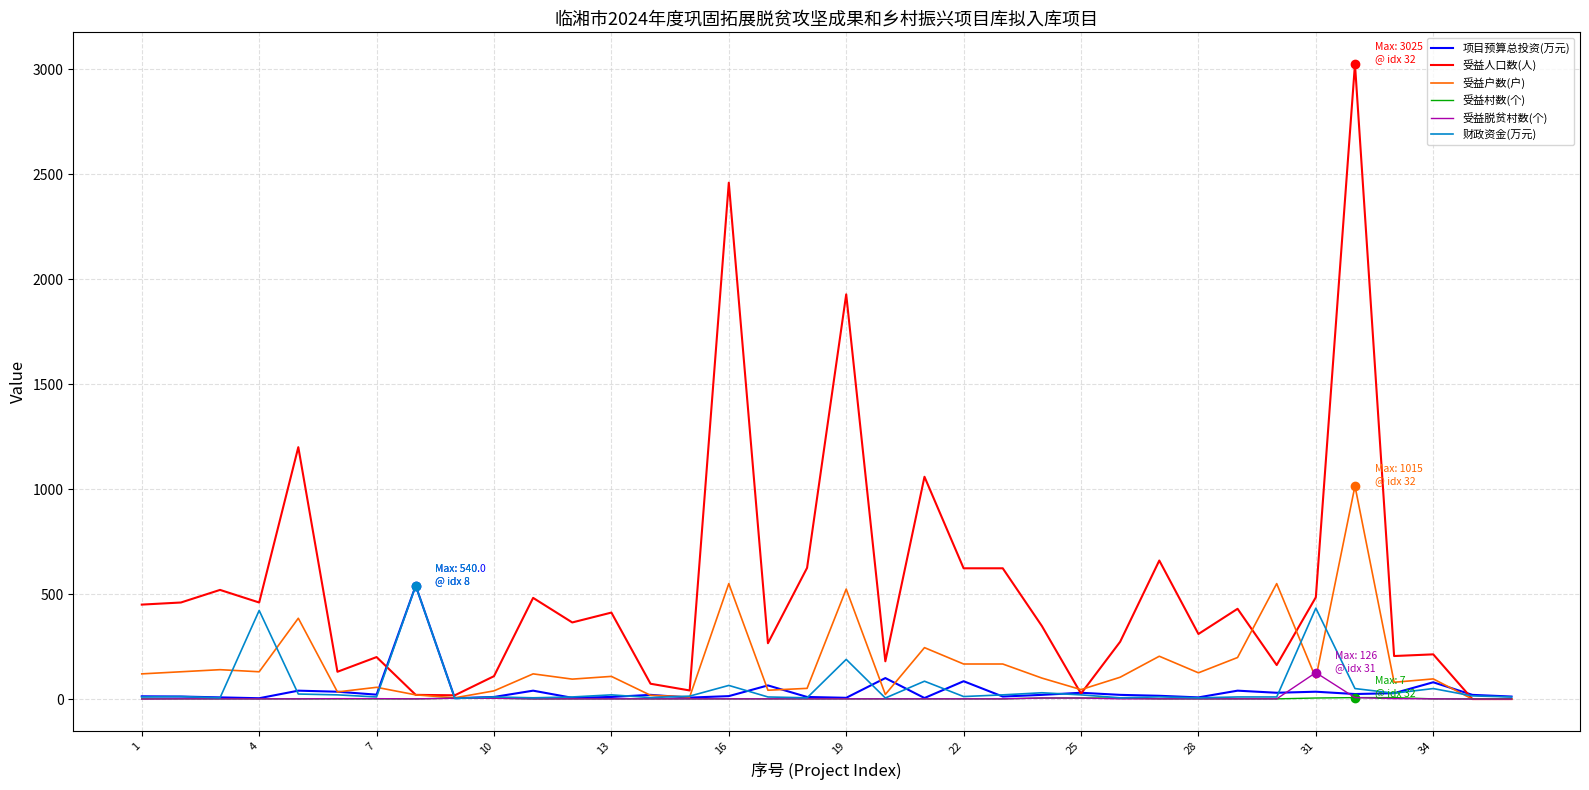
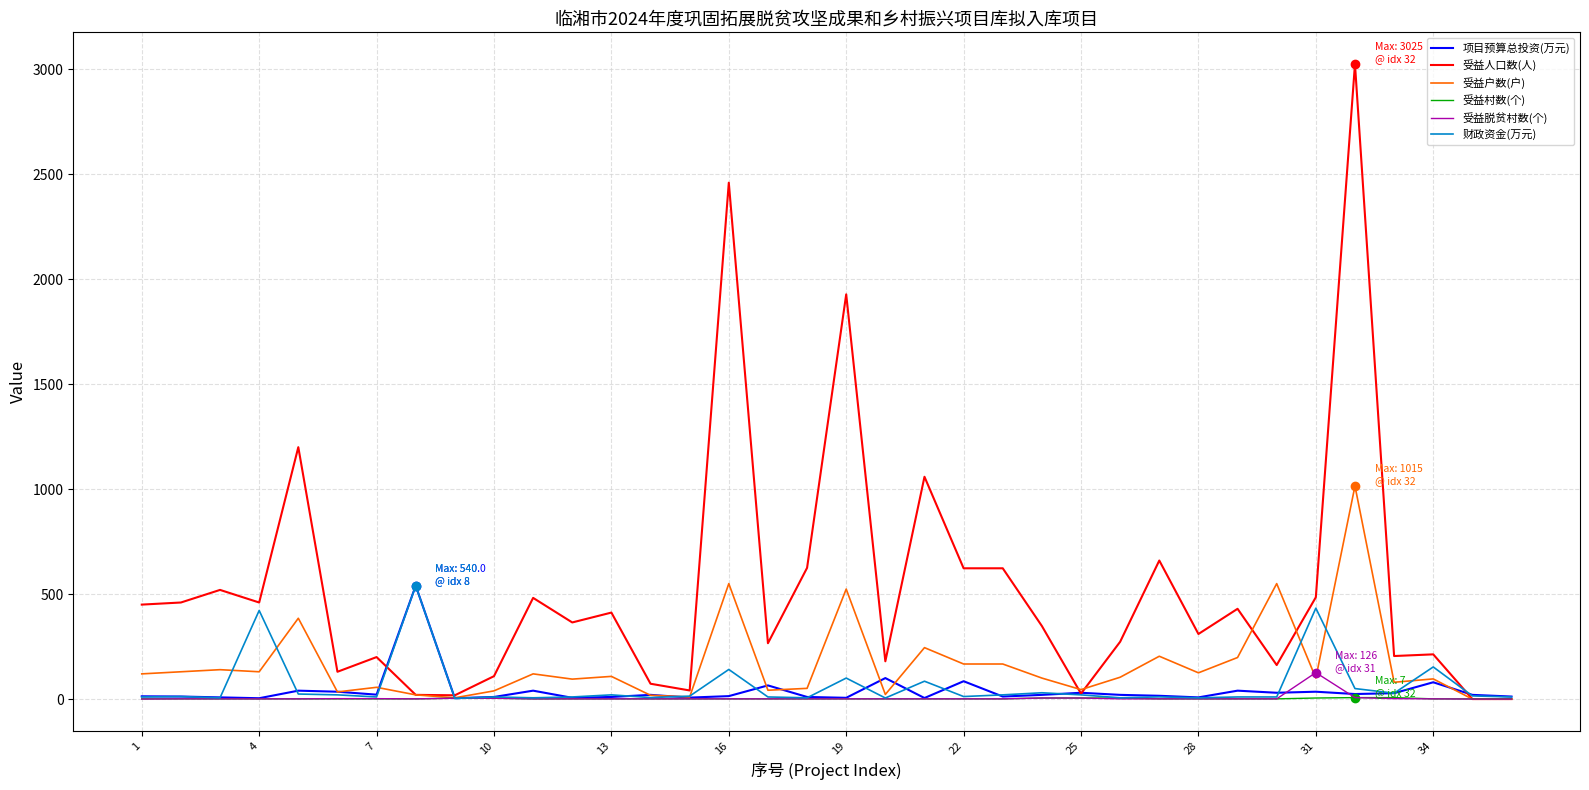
财政资金(万元), 16: 70 -> 140
财政资金(万元), 19: 190 -> 100
财政资金(万元), 34: 50 -> 150
